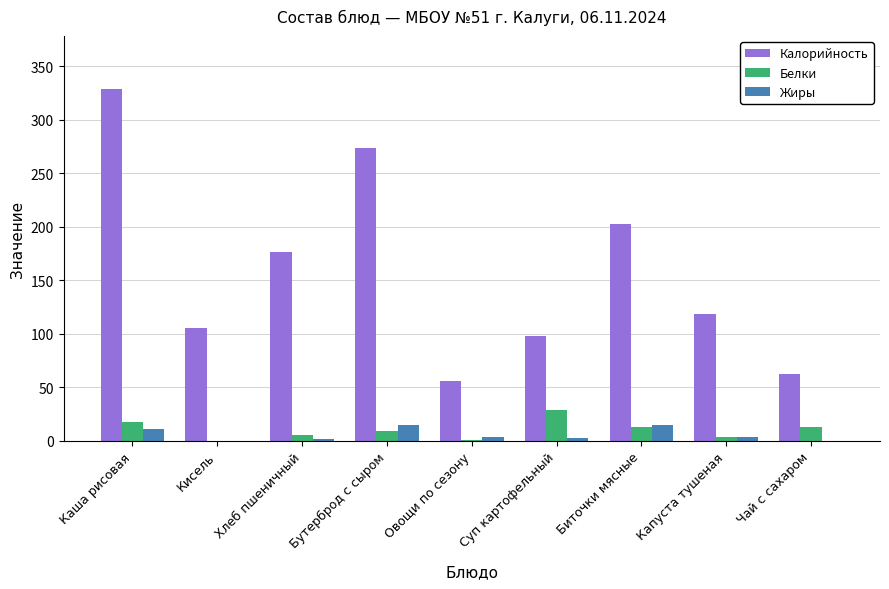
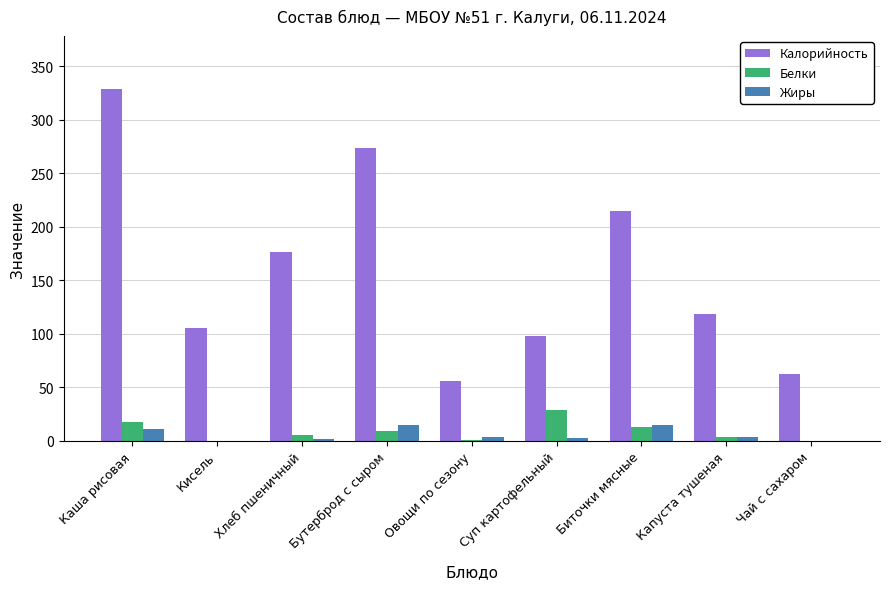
Калорийность, Биточки мясные: 202 -> 214
Белки, Чай с сахаром: 13 -> 0
